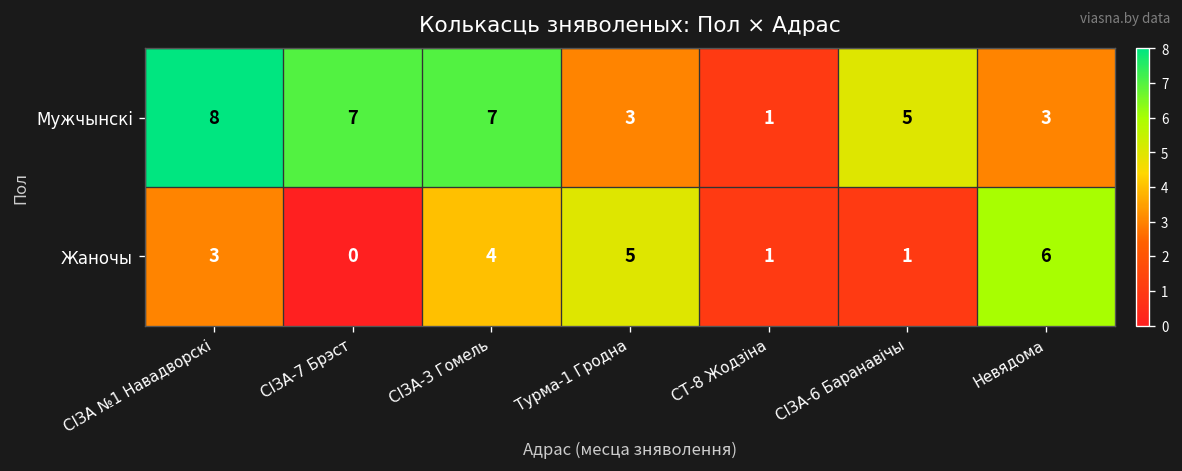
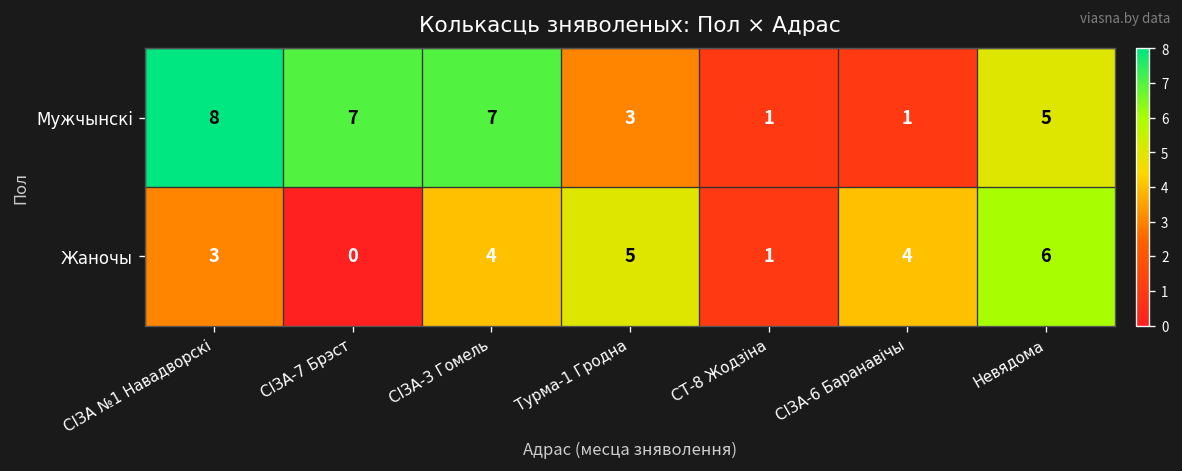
Мужчынскі, СІЗА-6 Баранавічы: 5 -> 1
Мужчынскі, Невядома: 3 -> 5
Жаночы, СІЗА-6 Баранавічы: 1 -> 4
